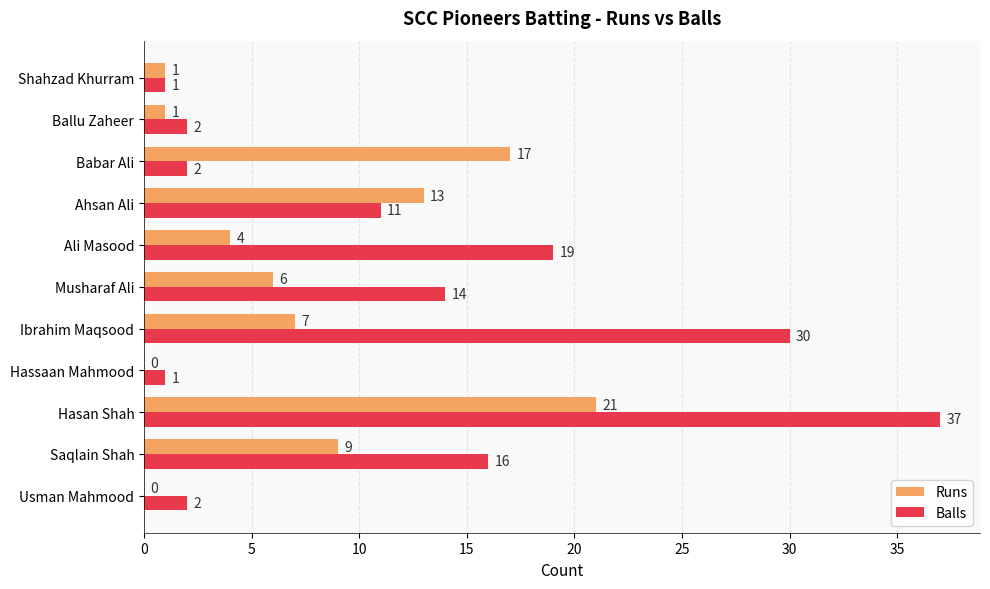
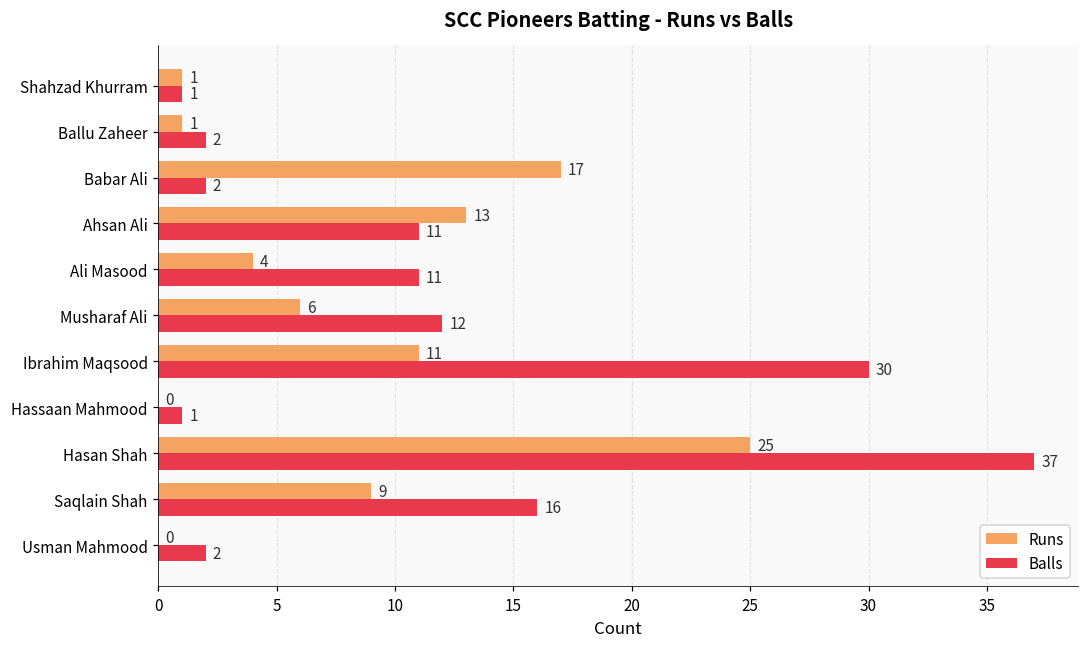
Balls, Ali Masood: 19 -> 11
Balls, Musharaf Ali: 14 -> 12
Runs, Ibrahim Maqsood: 7 -> 11
Runs, Hasan Shah: 21 -> 25
